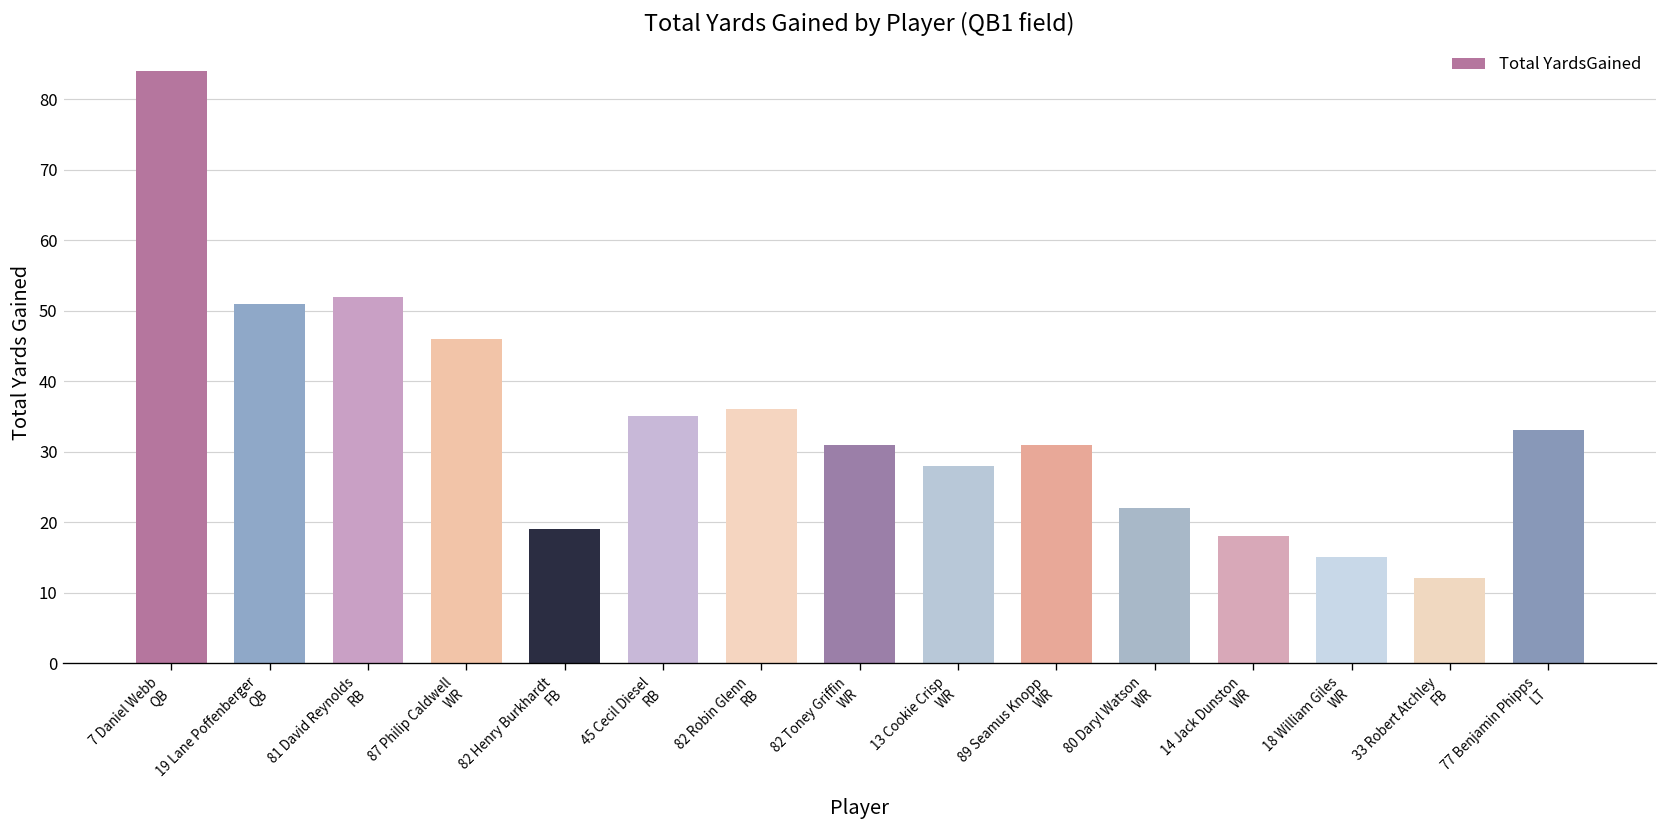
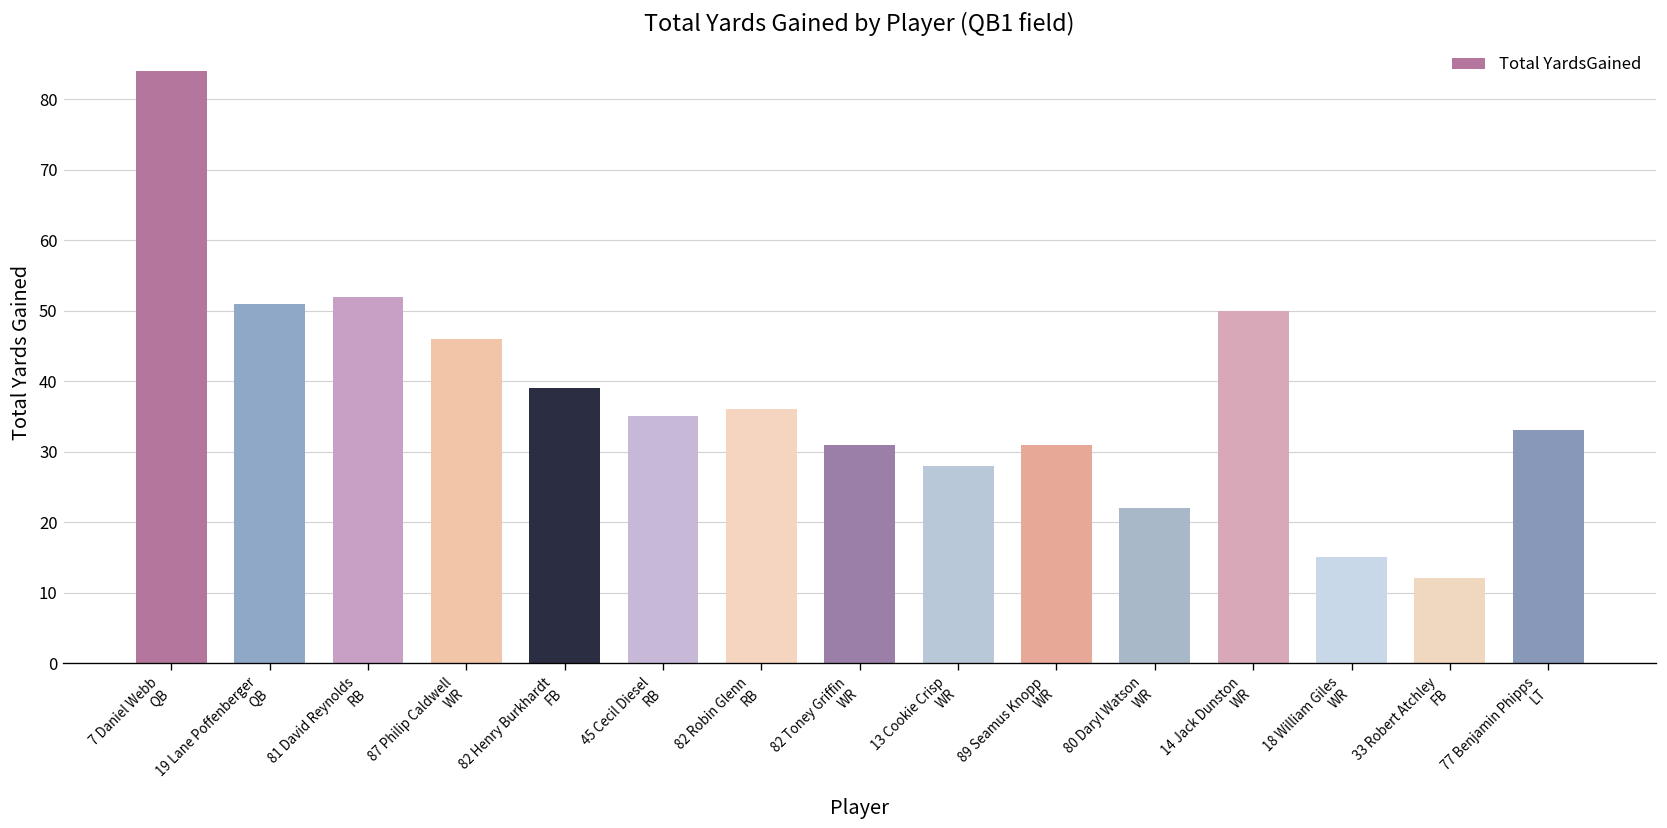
82 Henry Burkhardt FB: 19 -> 39
14 Jack Dunston WR: 18 -> 50
